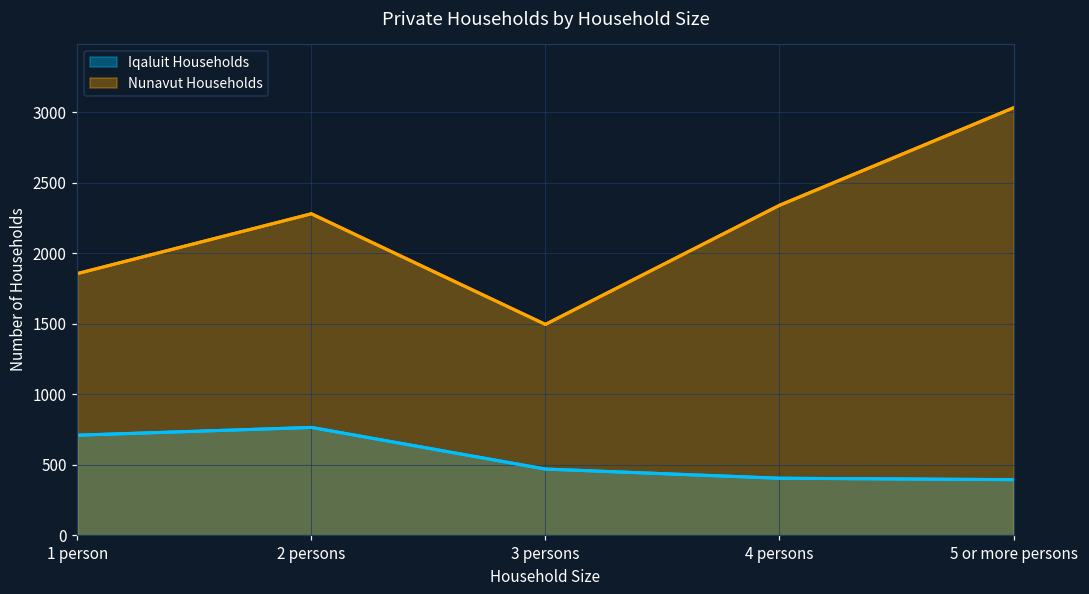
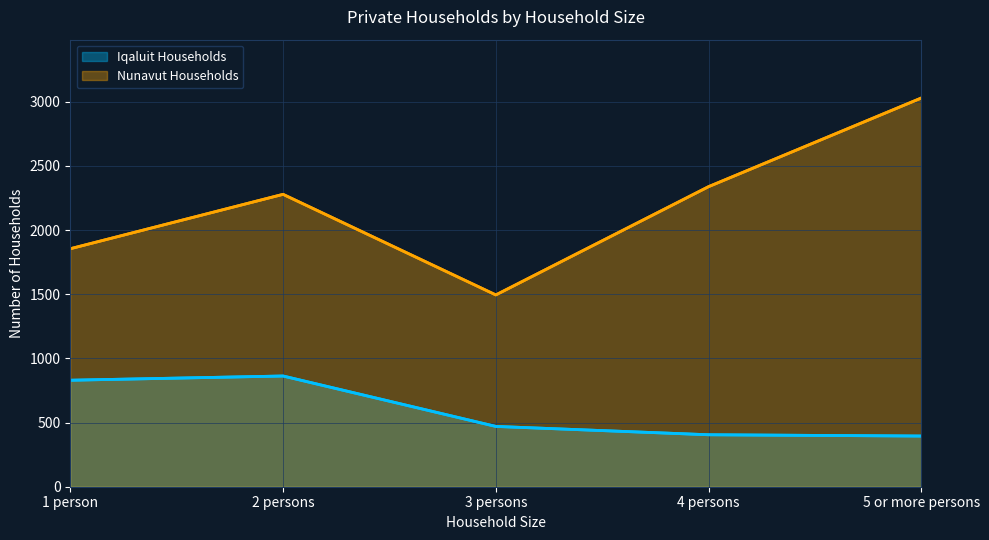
Iqaluit Households, 1 person: 710 -> 830
Iqaluit Households, 2 persons: 770 -> 860
